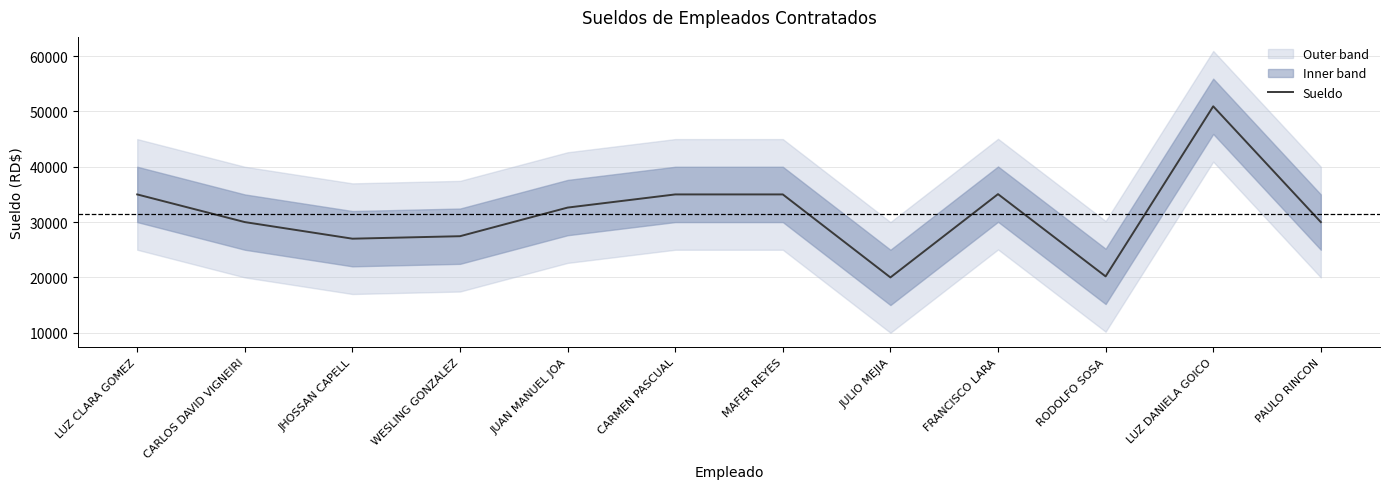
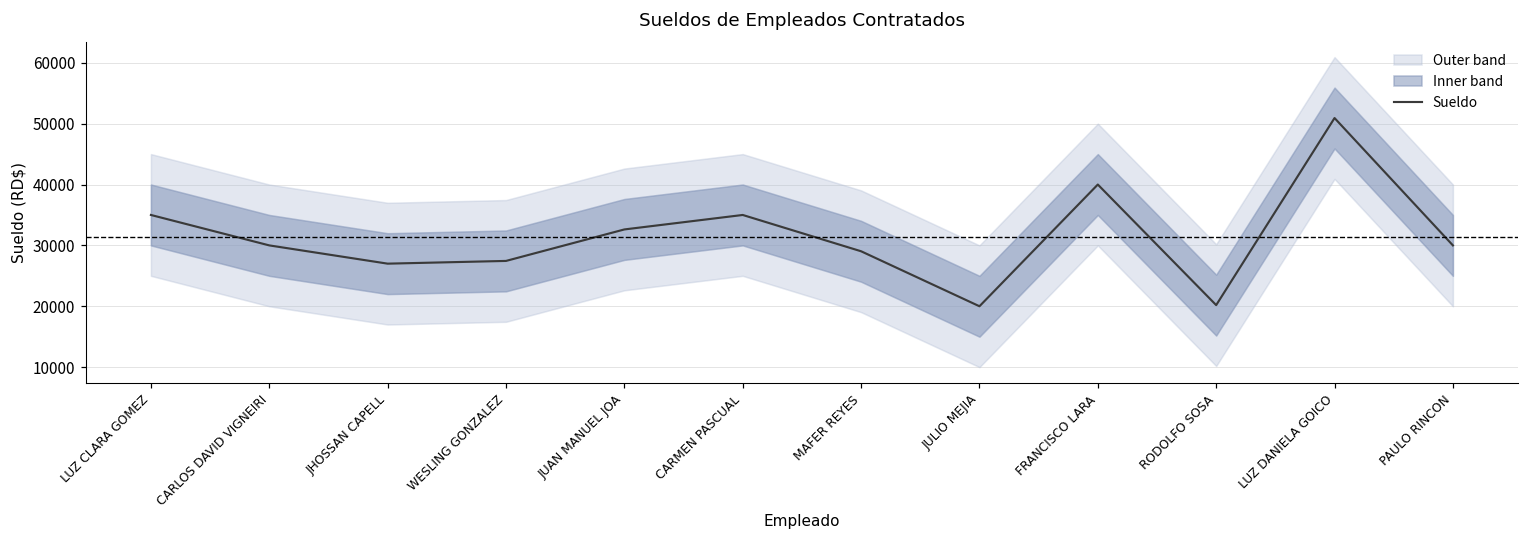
Sueldo, MAFER REYES: 35000 -> 29000
Sueldo, FRANCISCO LARA: 35000 -> 40000
